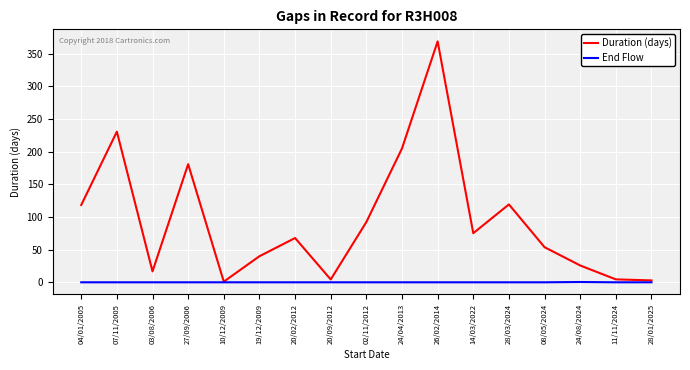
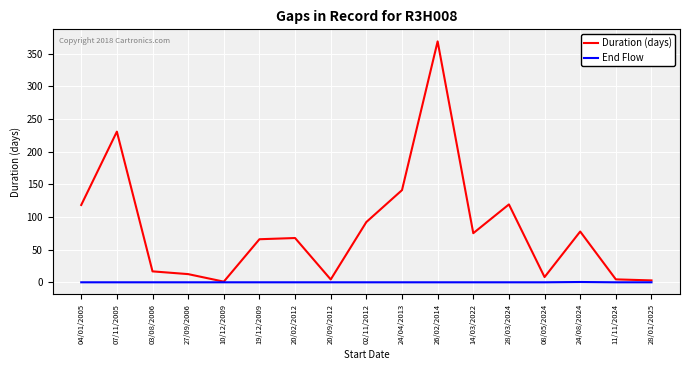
Duration (days), 27/09/2006: 180 -> 10
Duration (days), 19/12/2009: 40 -> 70
Duration (days), 24/04/2013: 200 -> 140
Duration (days), 08/05/2024: 50 -> 10
Duration (days), 24/08/2024: 30 -> 80
